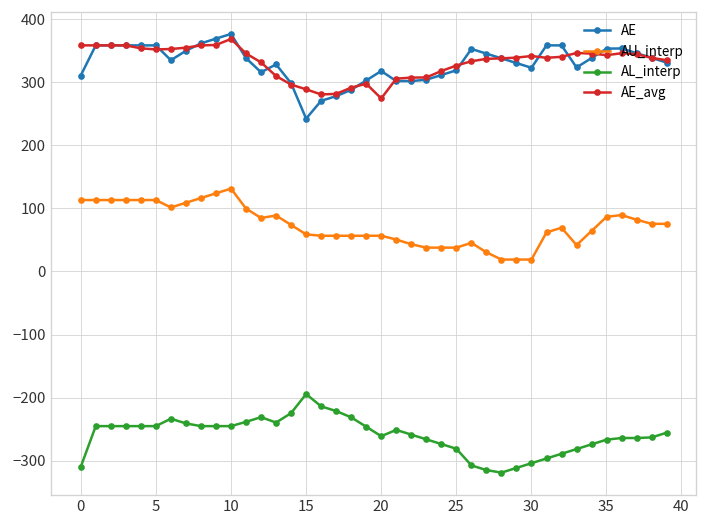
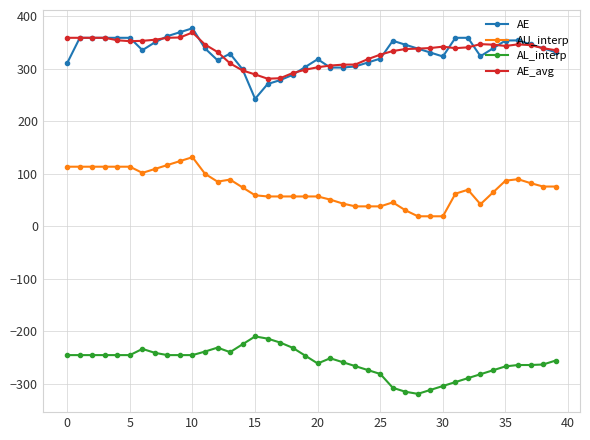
AL_interp, 0: -310 -> -250
AL_interp, 15: -190 -> -210
AE_avg, 20: 270 -> 300
